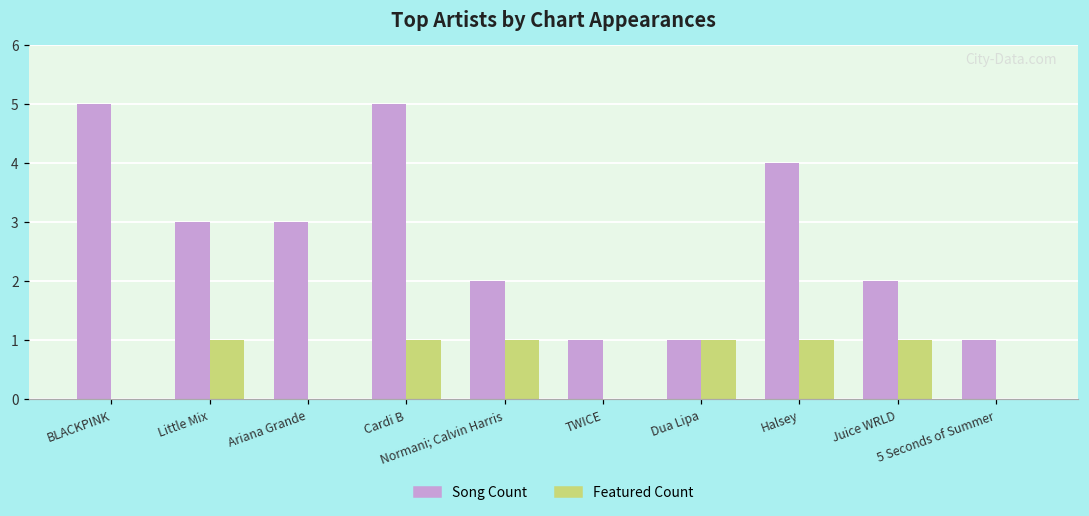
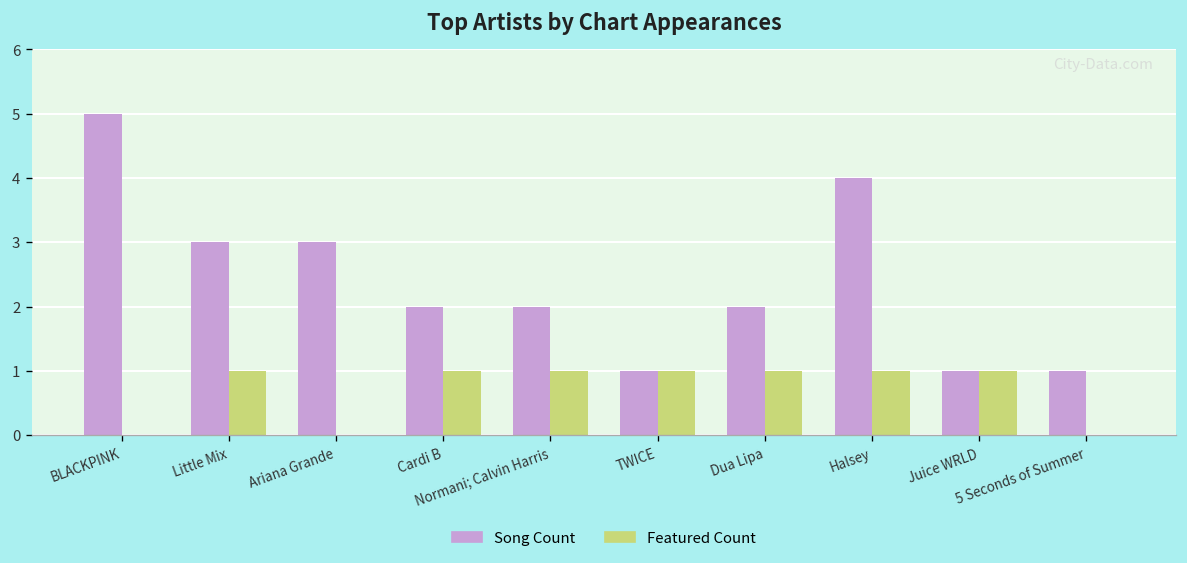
Song Count, Cardi B: 5 -> 2
Featured Count, TWICE: 0 -> 1
Song Count, Dua Lipa: 1 -> 2
Song Count, Juice WRLD: 2 -> 1
